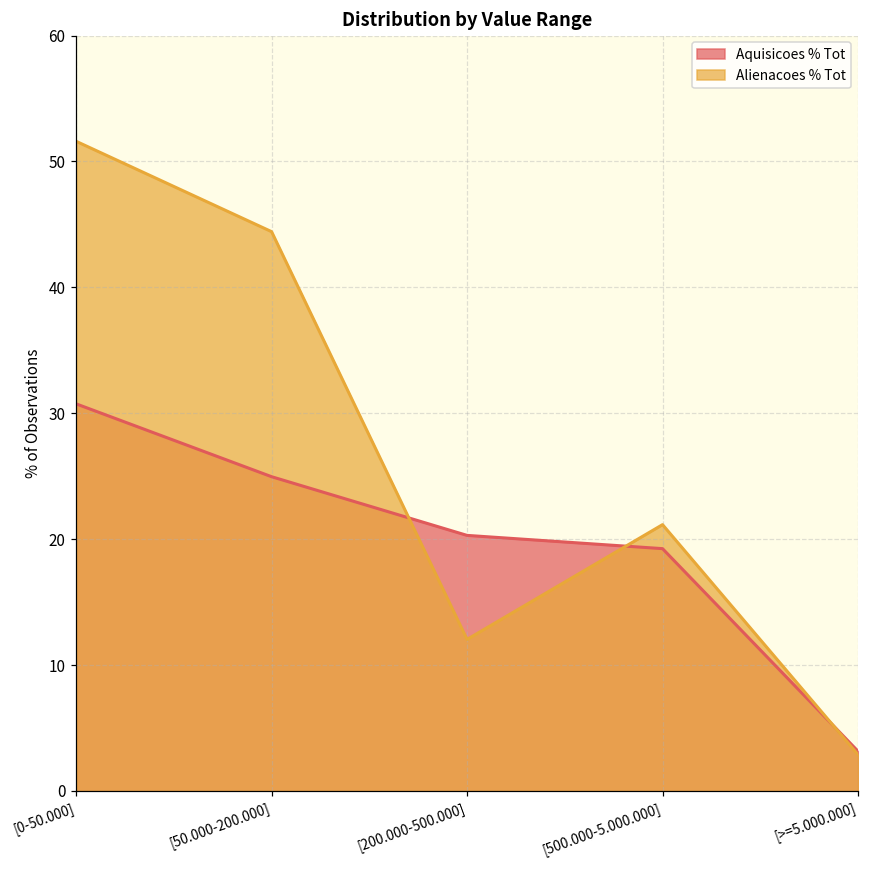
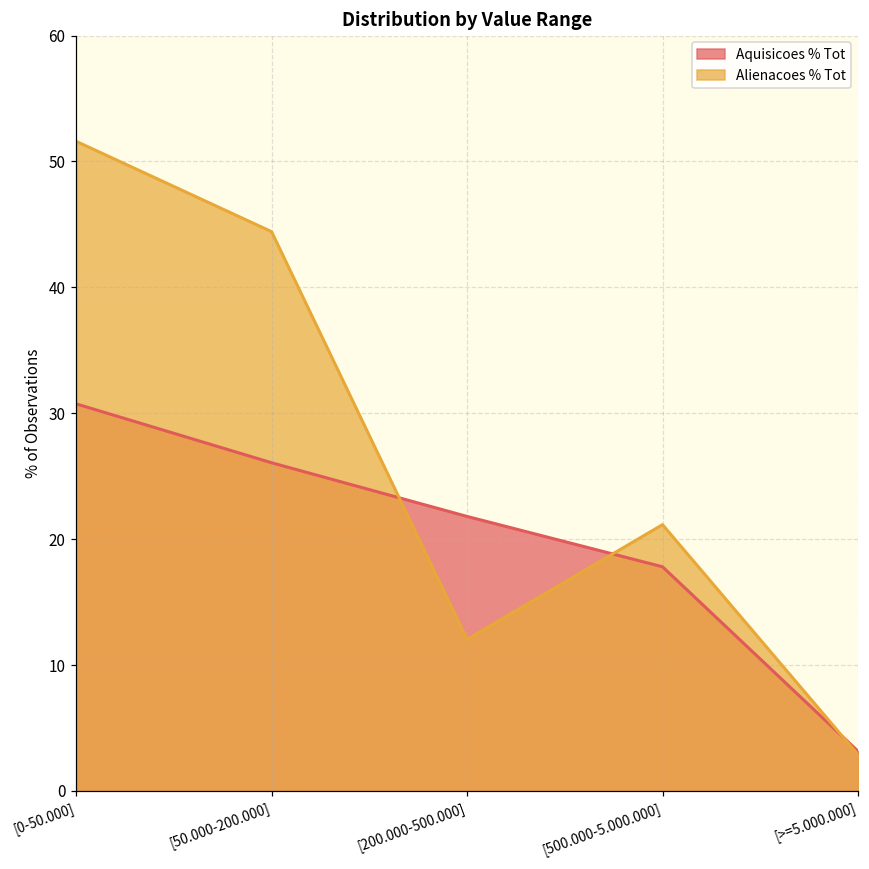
Aquisicoes % Tot, [50.000-200.000]: 25.0 -> 26.1
Aquisicoes % Tot, [200.000-500.000]: 20.3 -> 21.8
Aquisicoes % Tot, [500.000-5.000.000]: 19.2 -> 17.8
